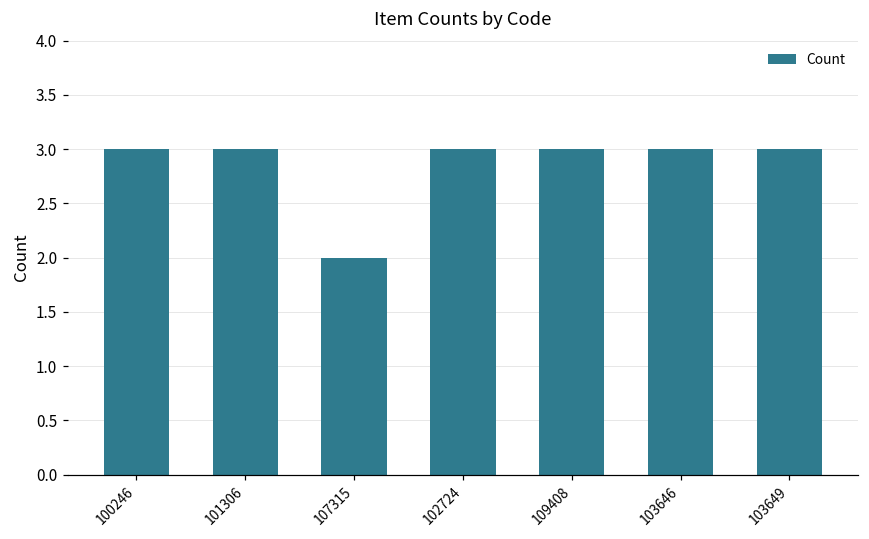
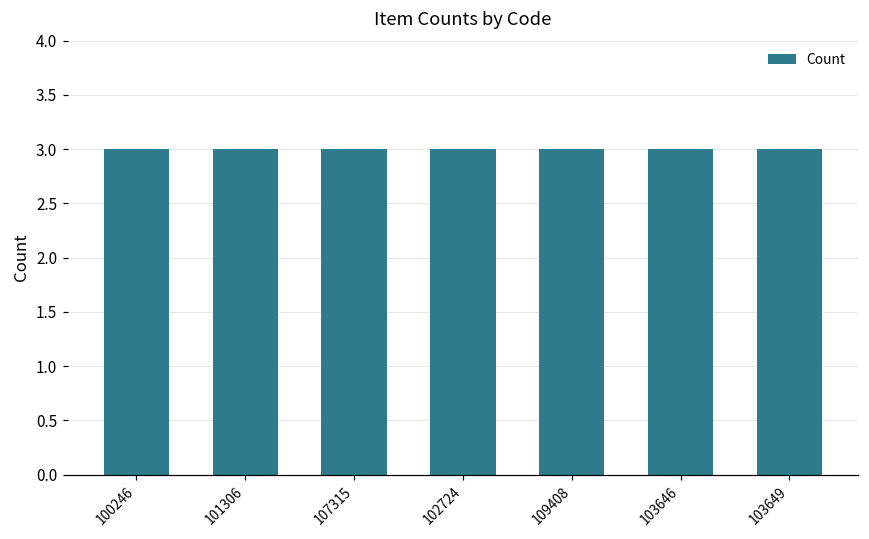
107315: 2 -> 3
